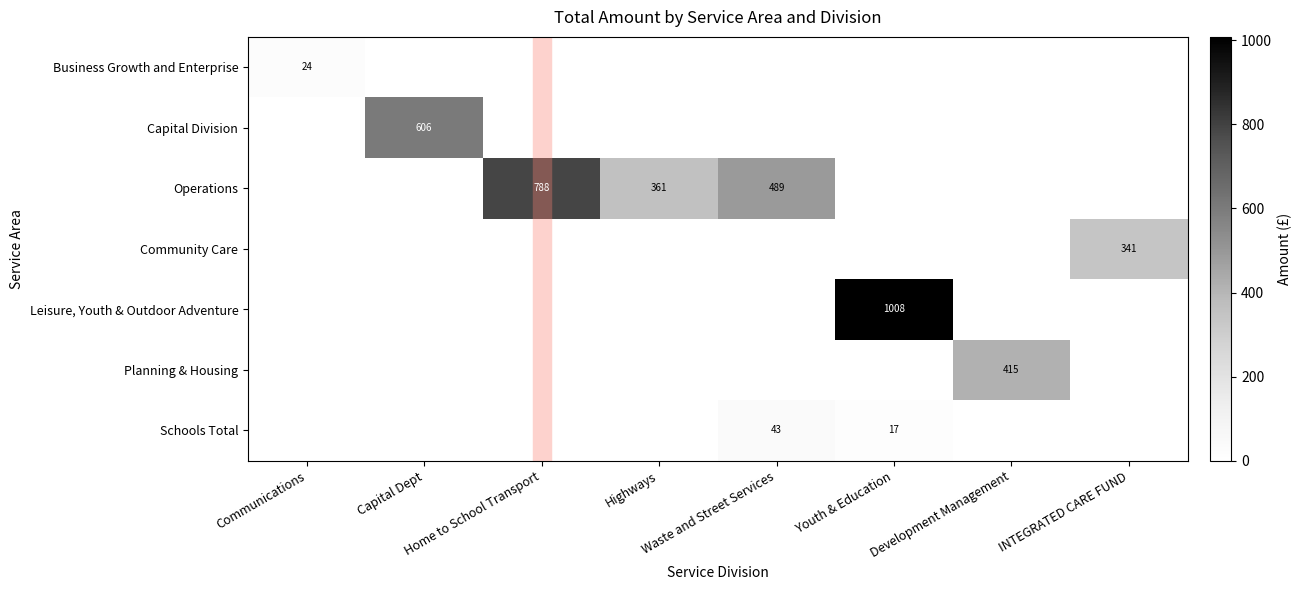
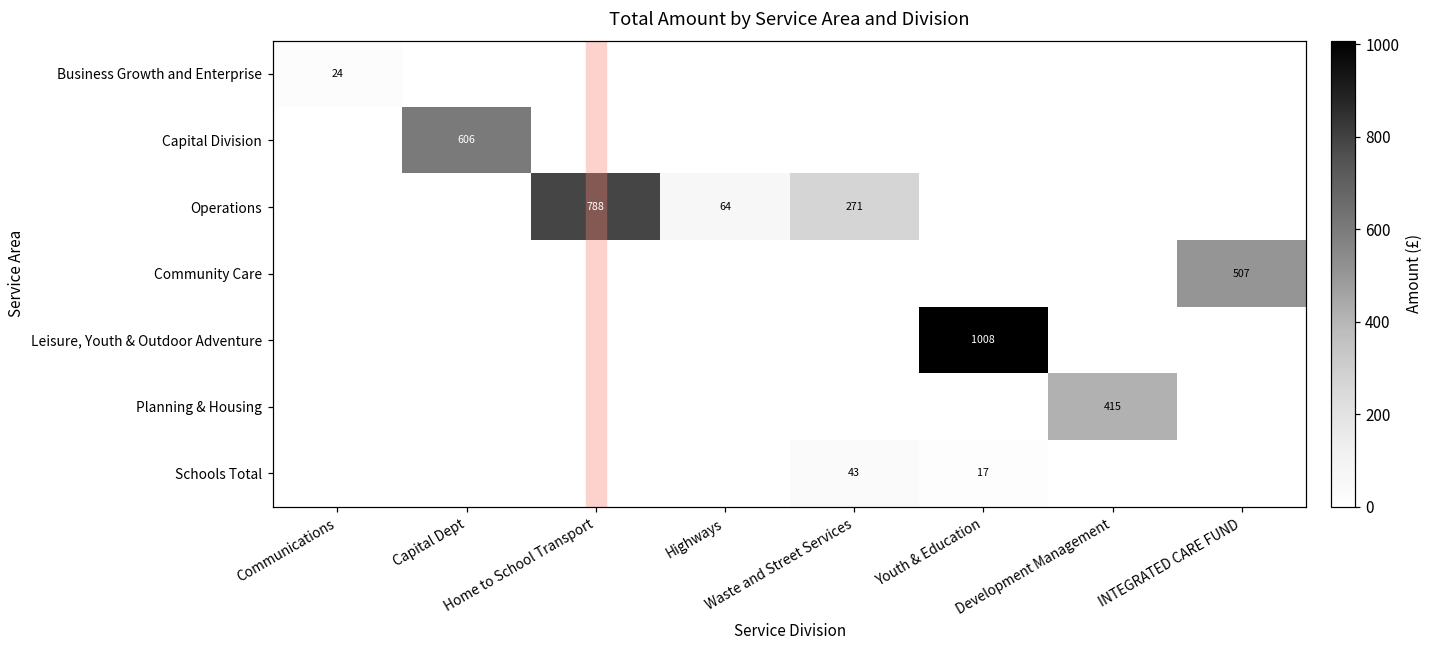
Operations, Highways: 361 -> 64
Operations, Waste and Street Services: 489 -> 271
Community Care, INTEGRATED CARE FUND: 341 -> 507
